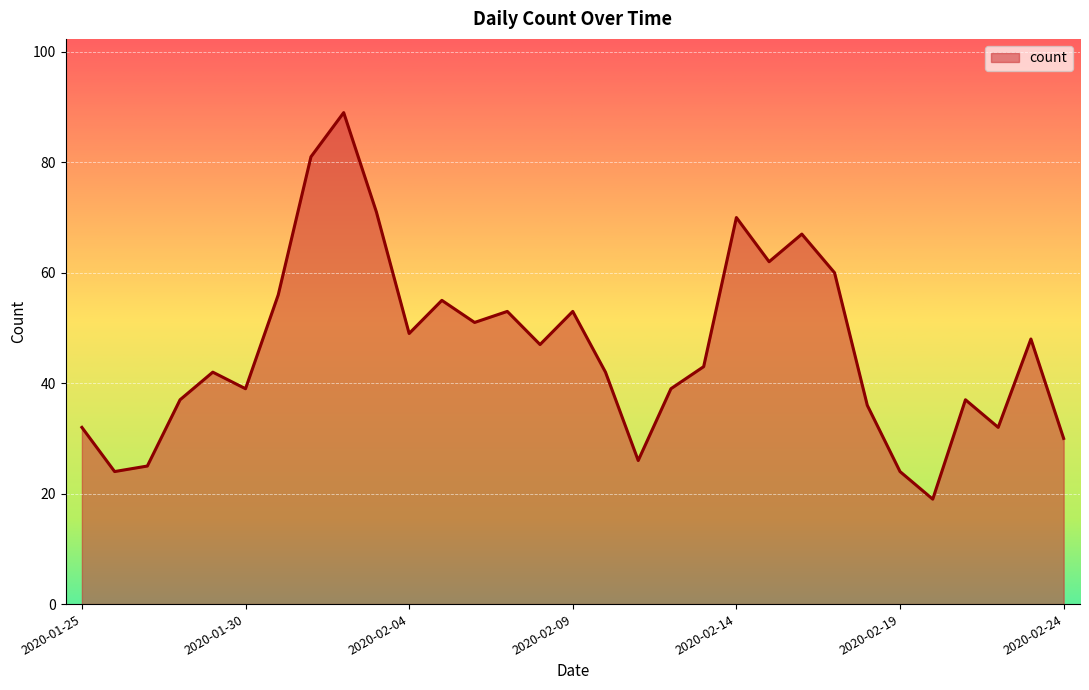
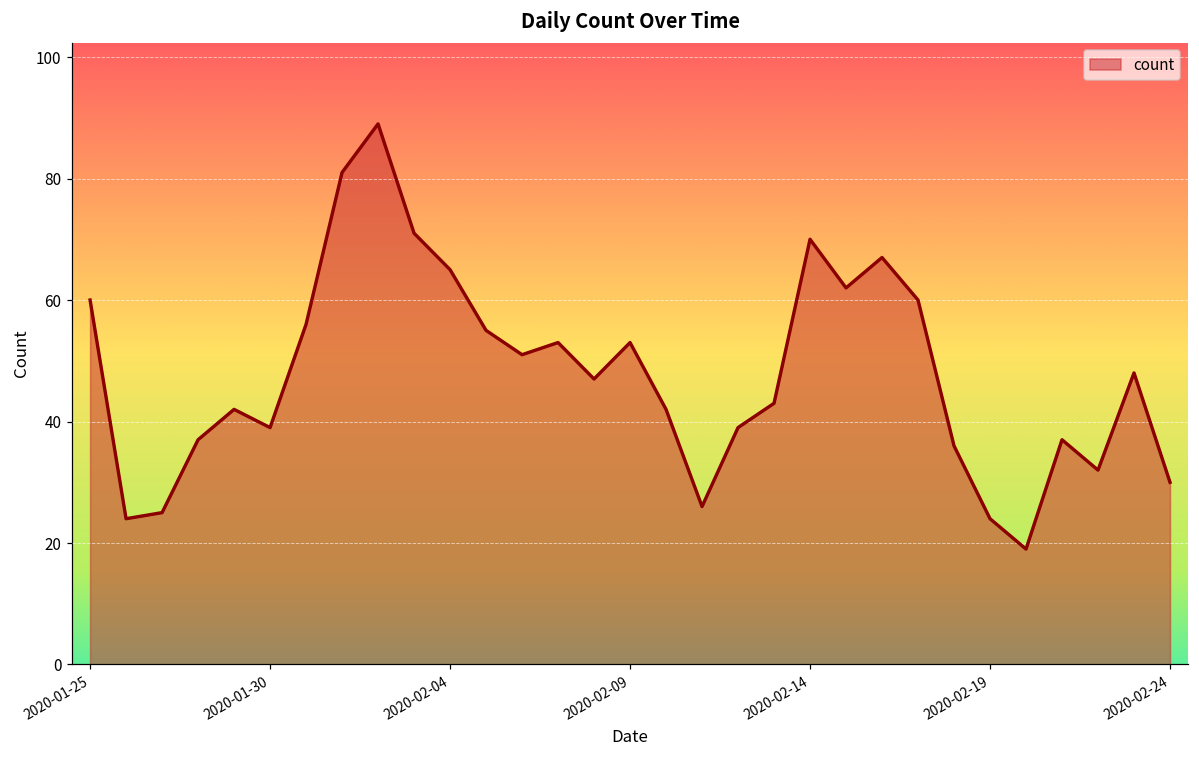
2020-01-25: 32 -> 60
2020-02-04: 49 -> 65
